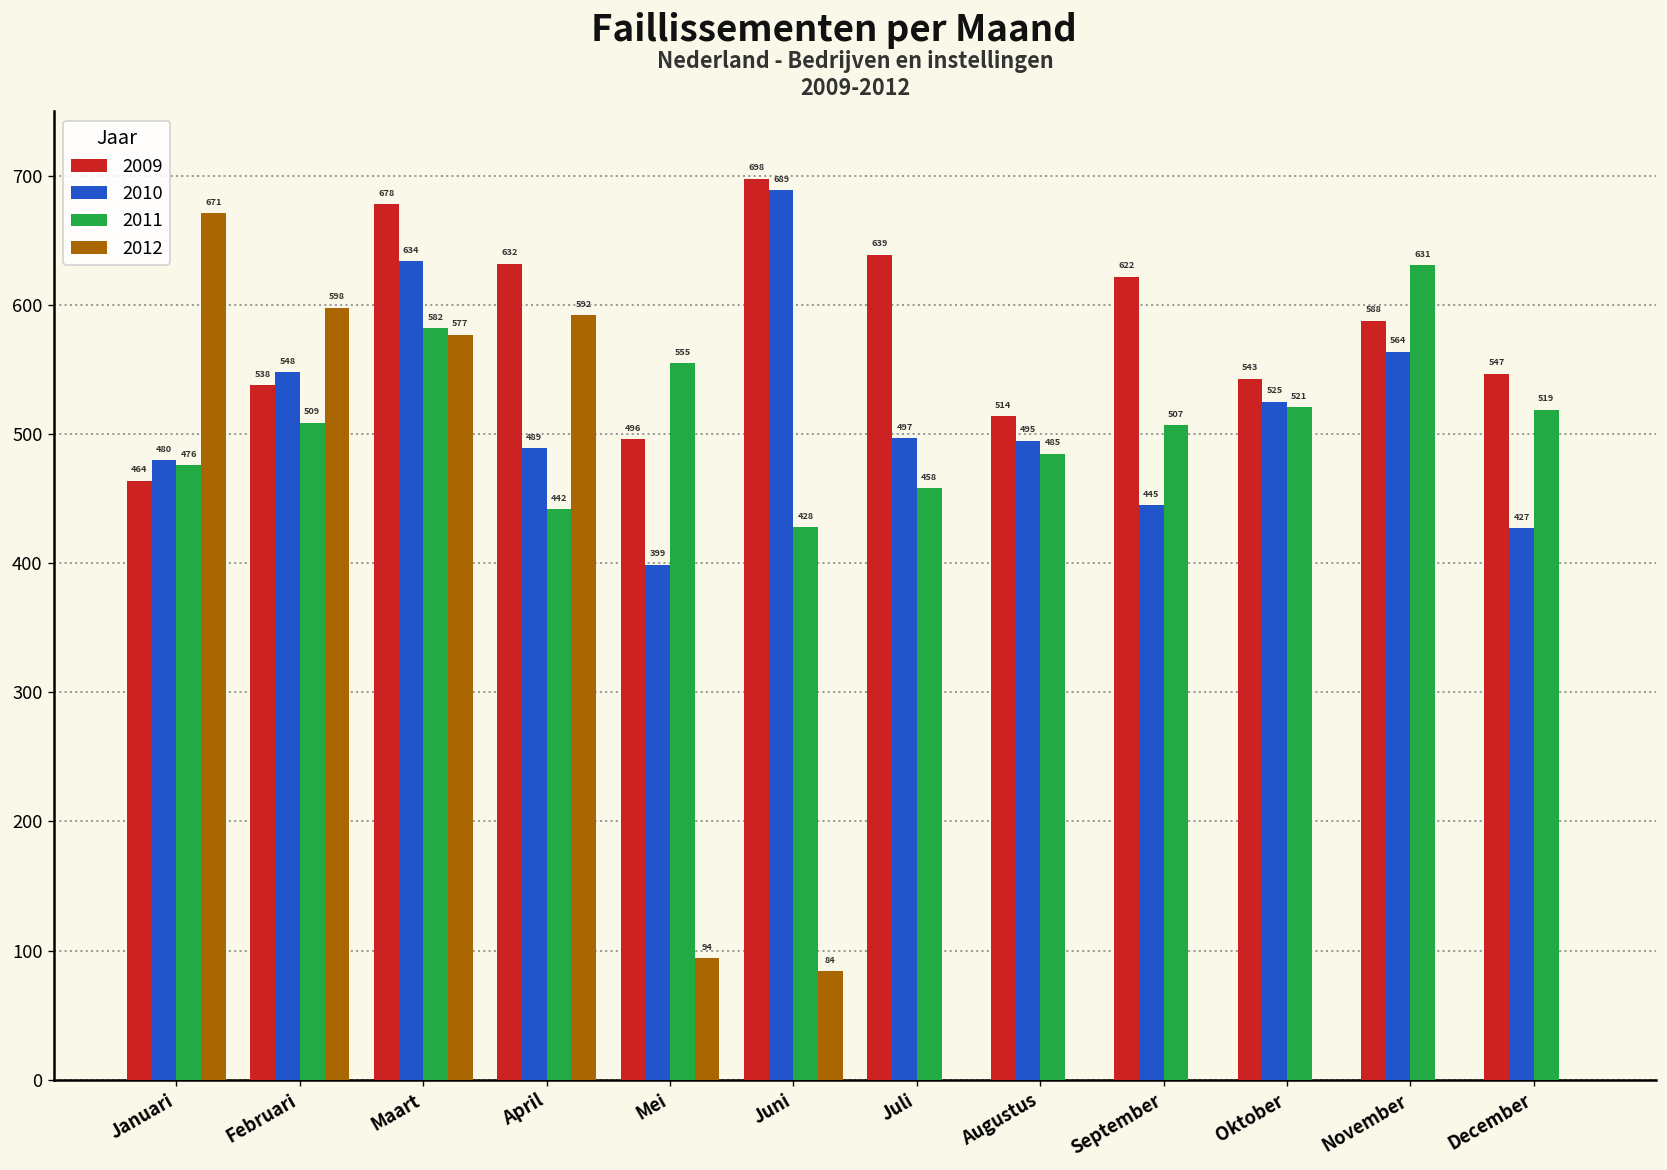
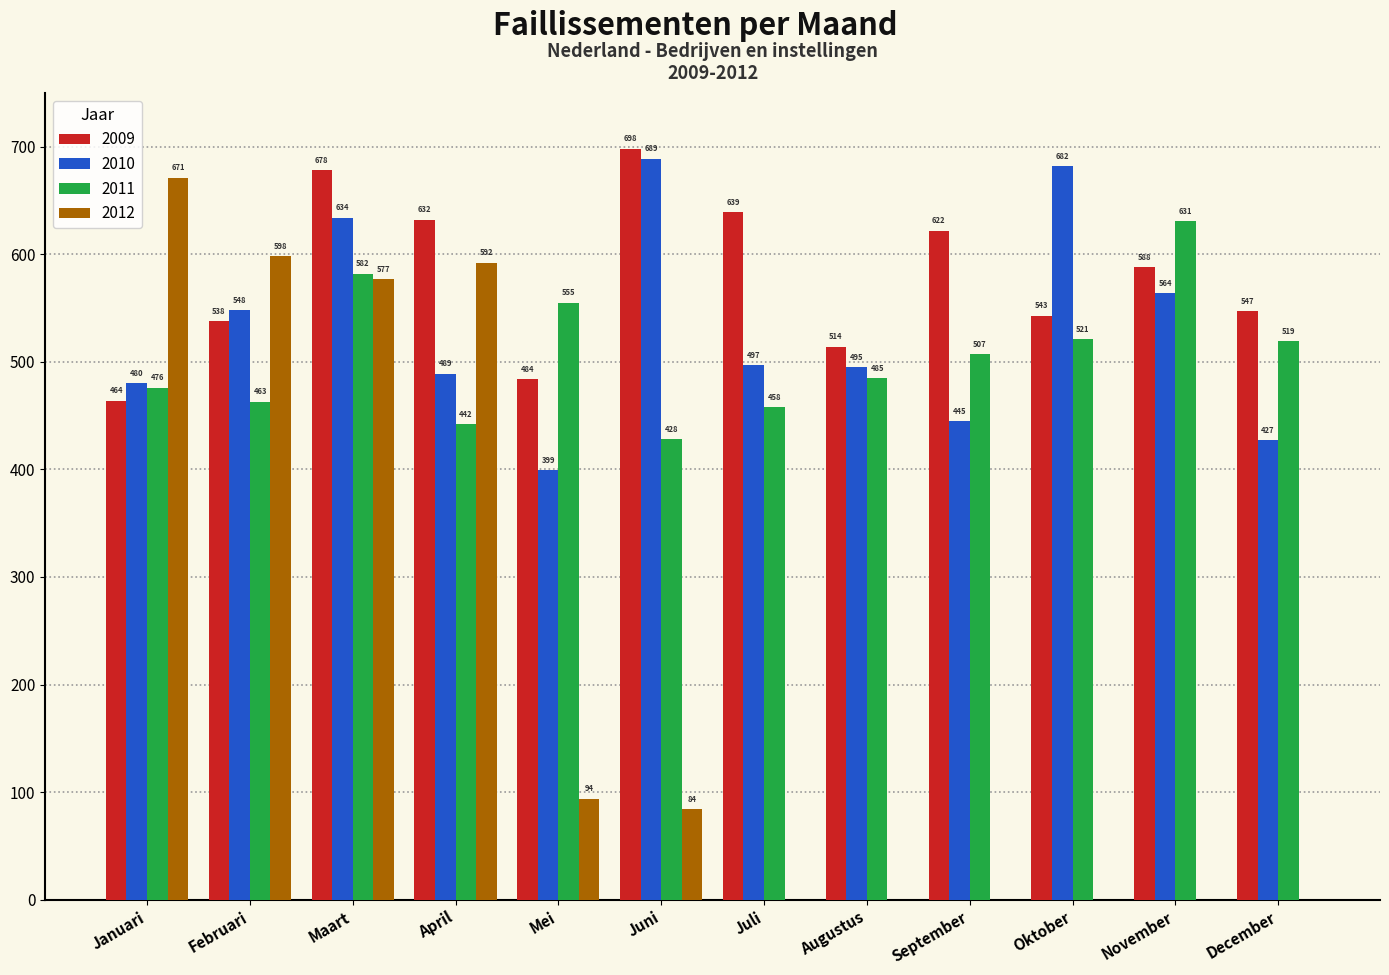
2011, Februari: 509 -> 463
2009, Mei: 496 -> 484
2010, Oktober: 525 -> 682
